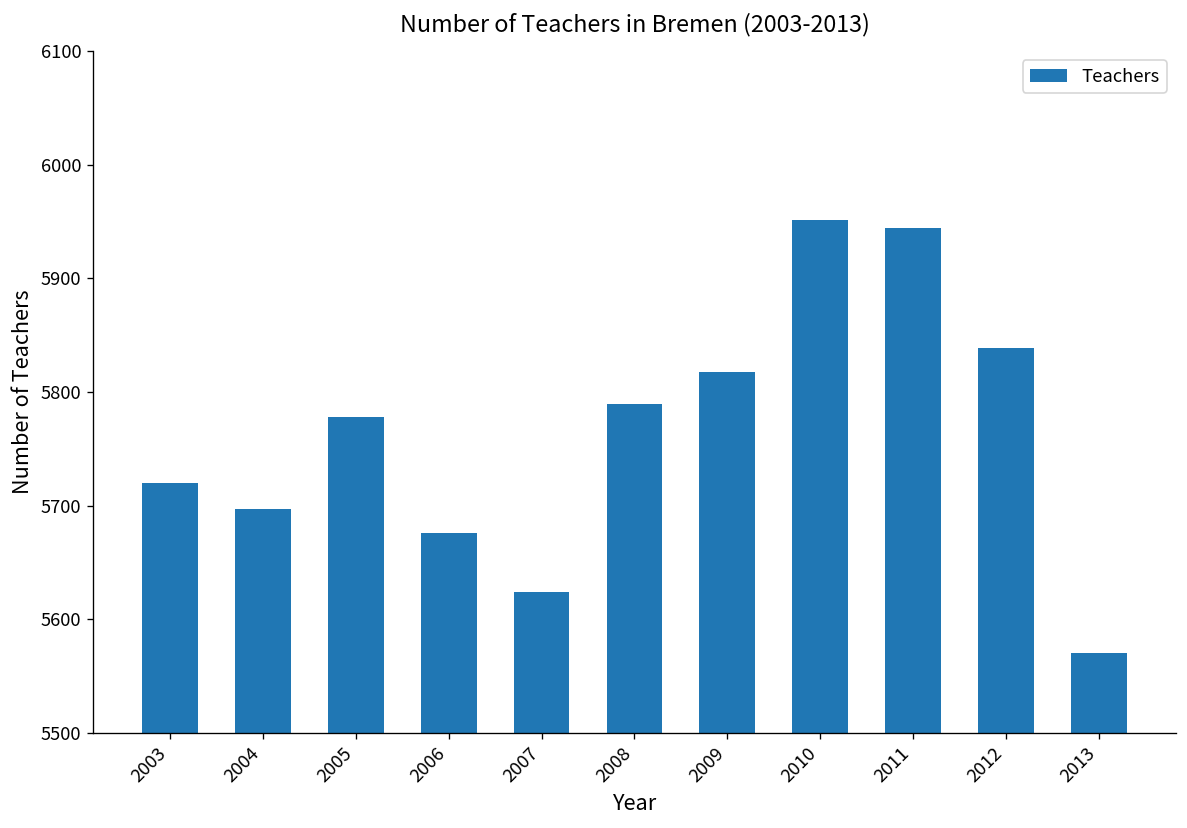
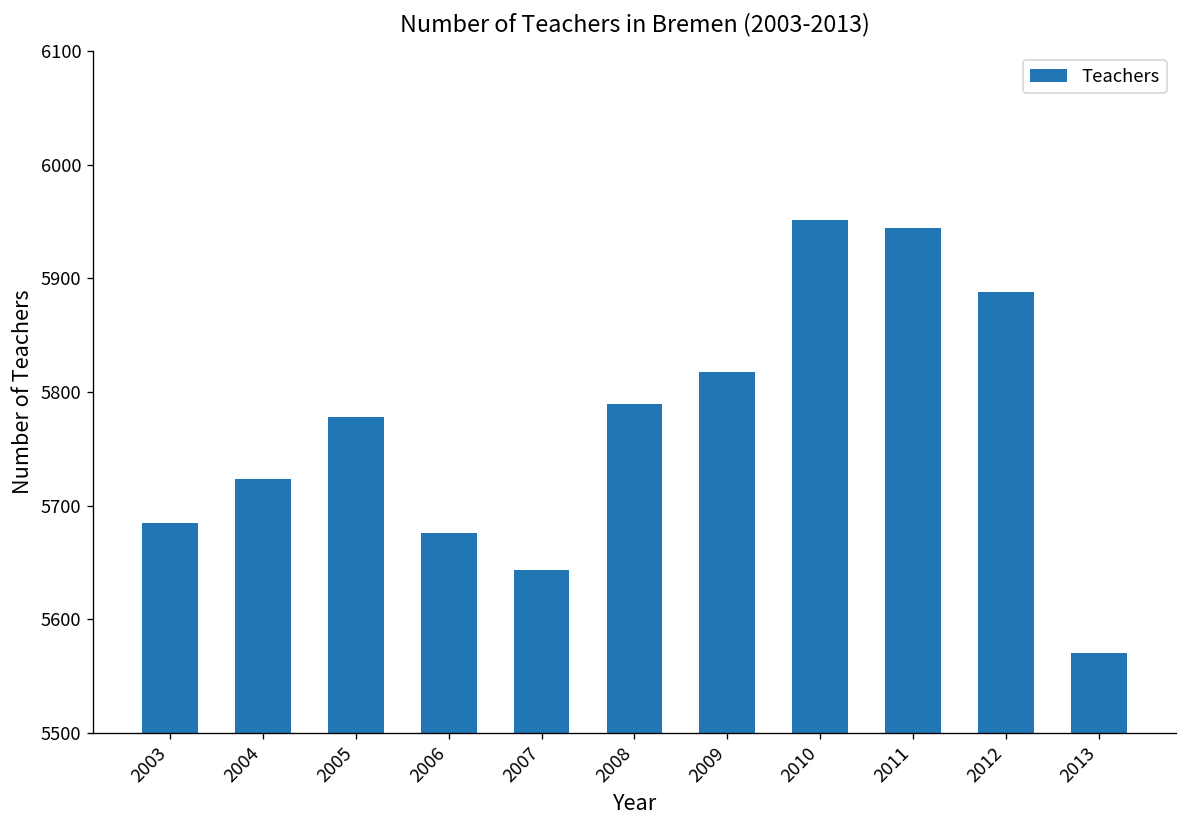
2003: 5720 -> 5690
2004: 5700 -> 5720
2007: 5620 -> 5640
2012: 5840 -> 5890
